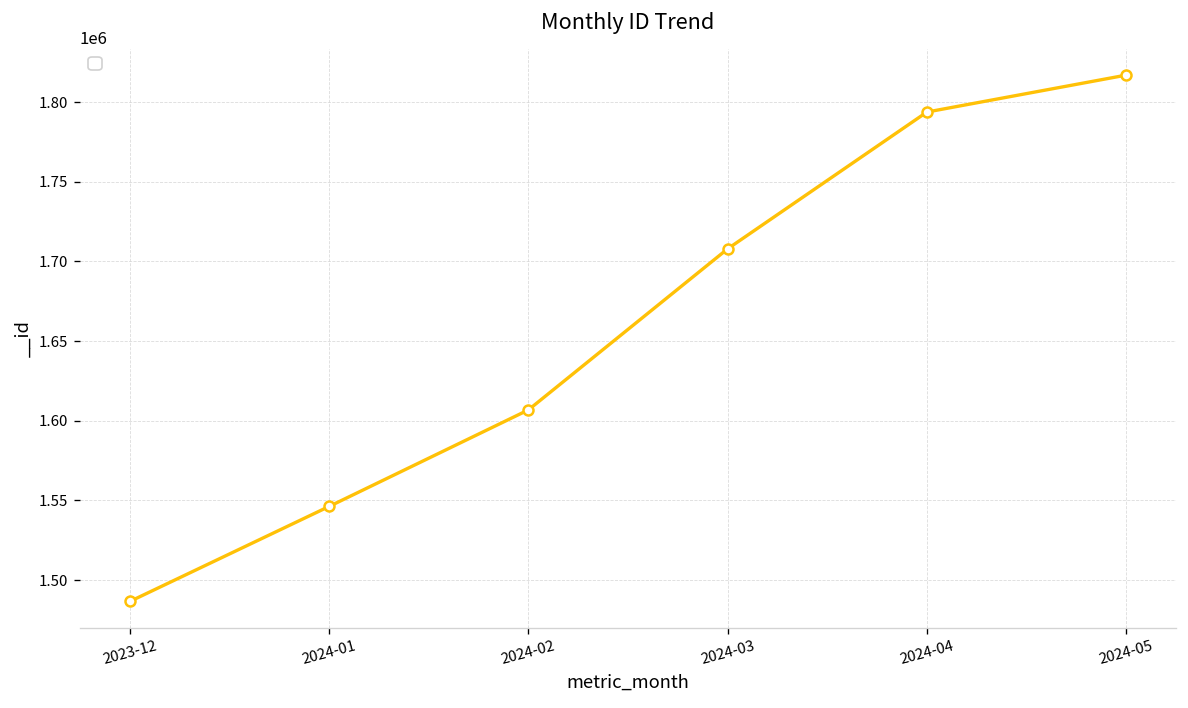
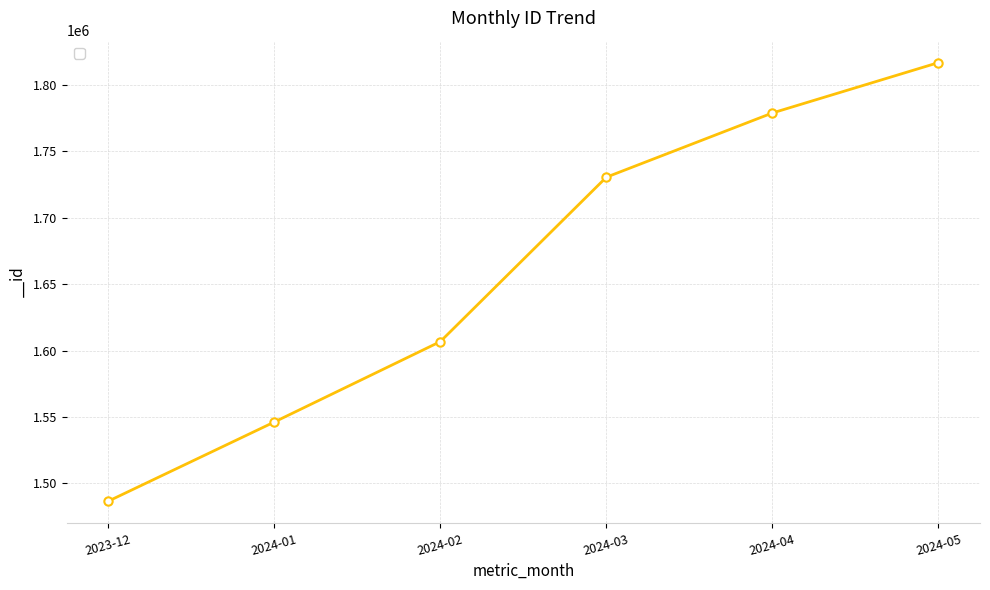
2024-03: 1708000 -> 1731000
2024-04: 1794000 -> 1779000
